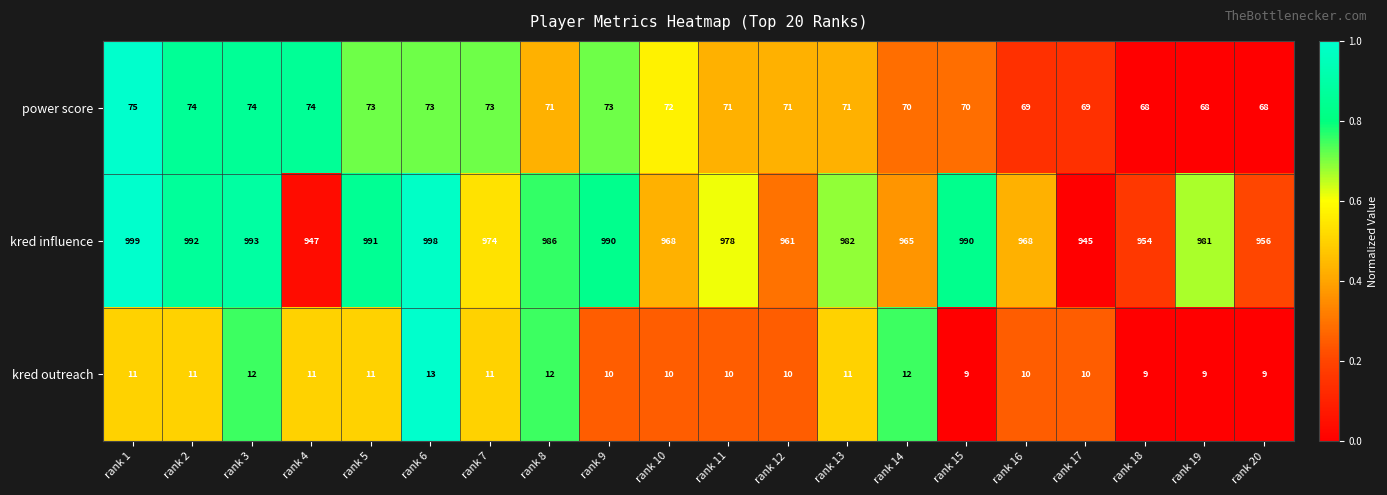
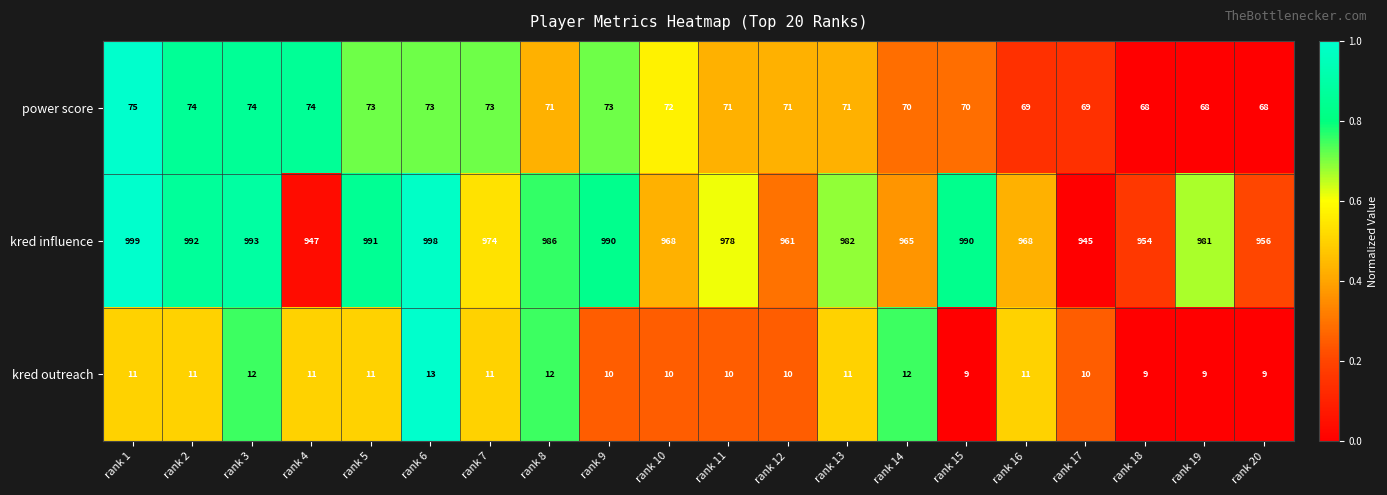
kred outreach, rank 16: 10 -> 11
